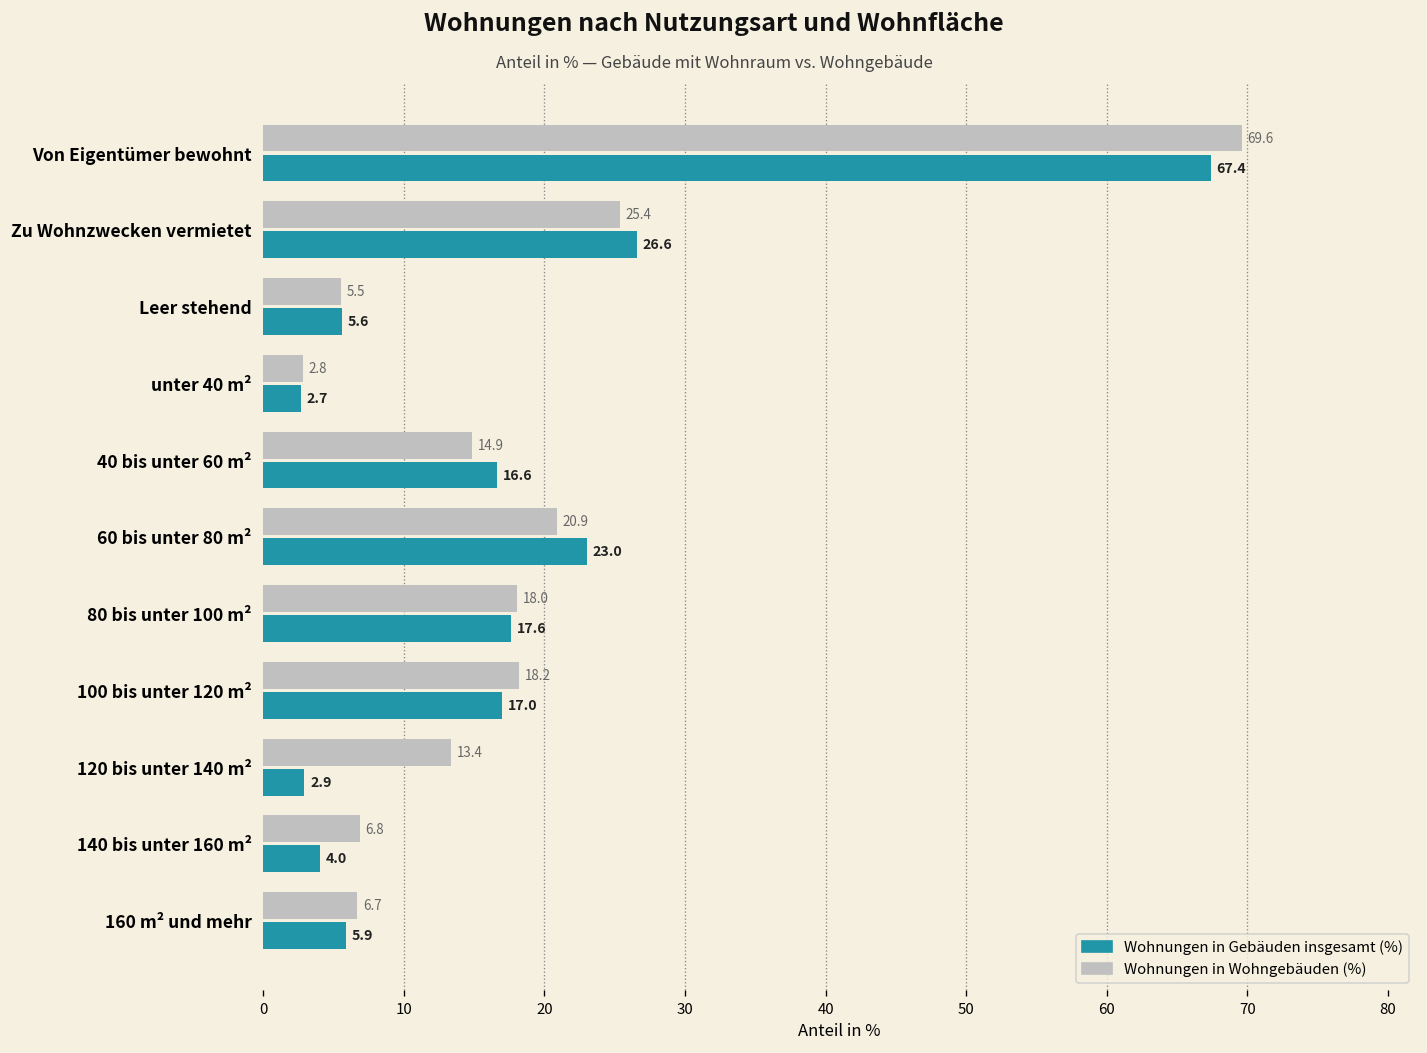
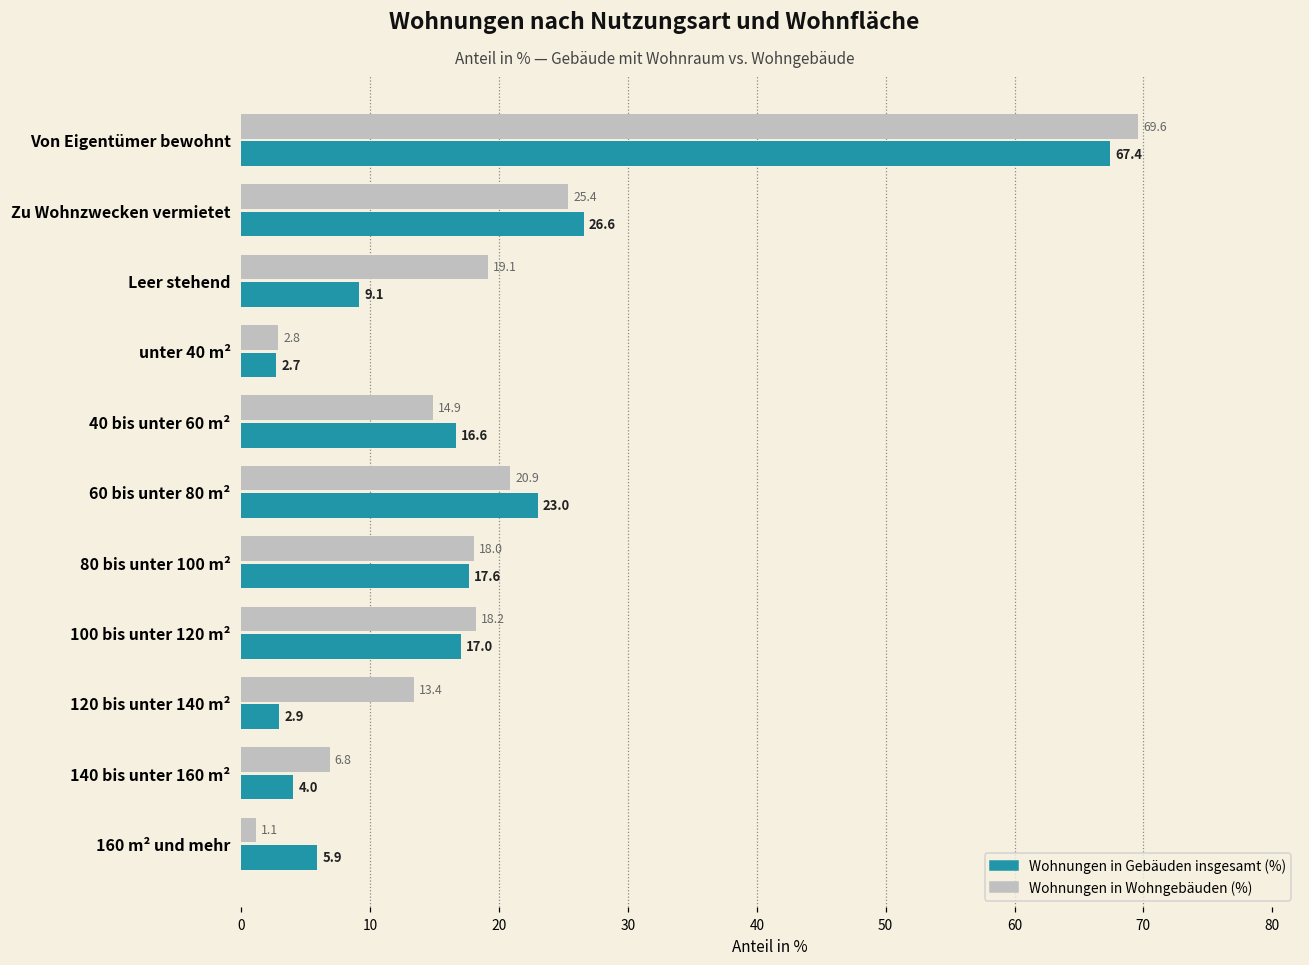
Wohnungen in Wohngebäuden (%), Leer stehend: 5.5 -> 19.1
Wohnungen in Gebäuden insgesamt (%), Leer stehend: 5.6 -> 9.1
Wohnungen in Wohngebäuden (%), 160 m² und mehr: 6.7 -> 1.1
